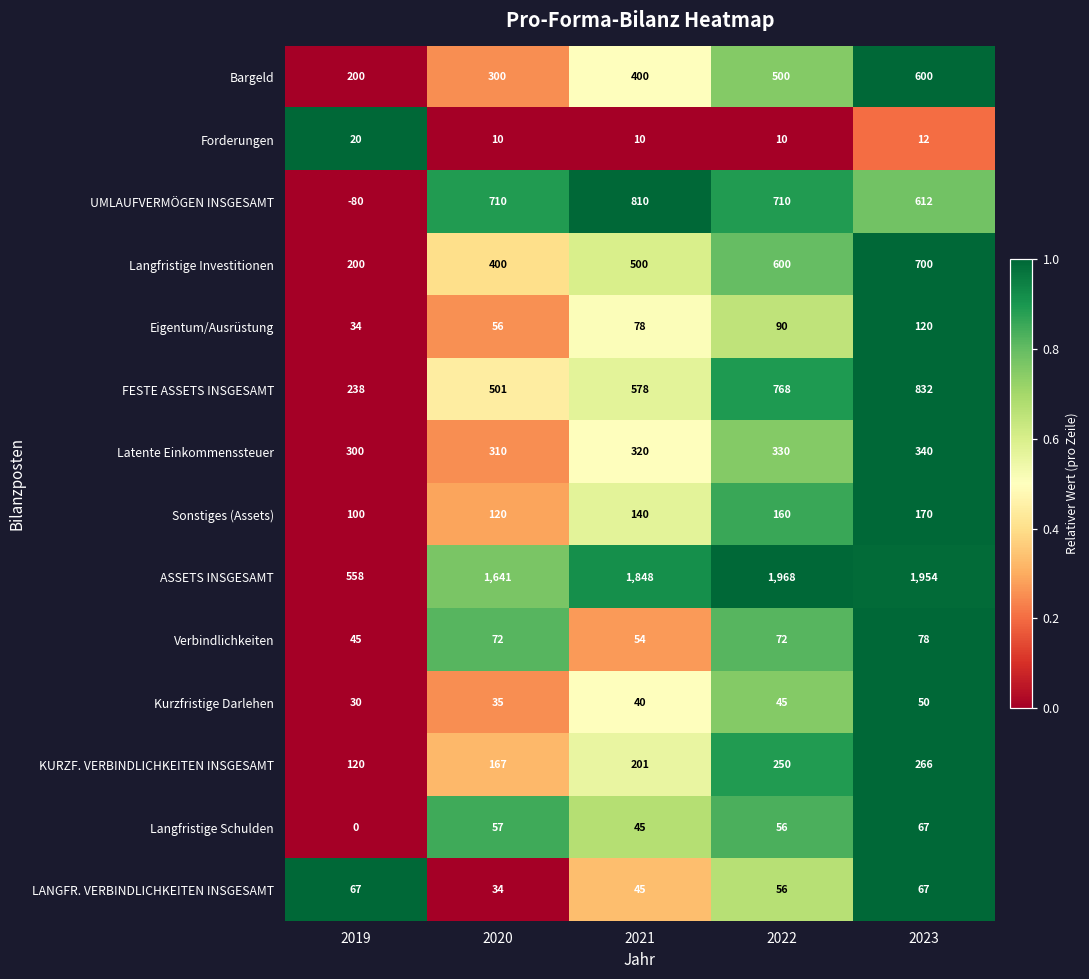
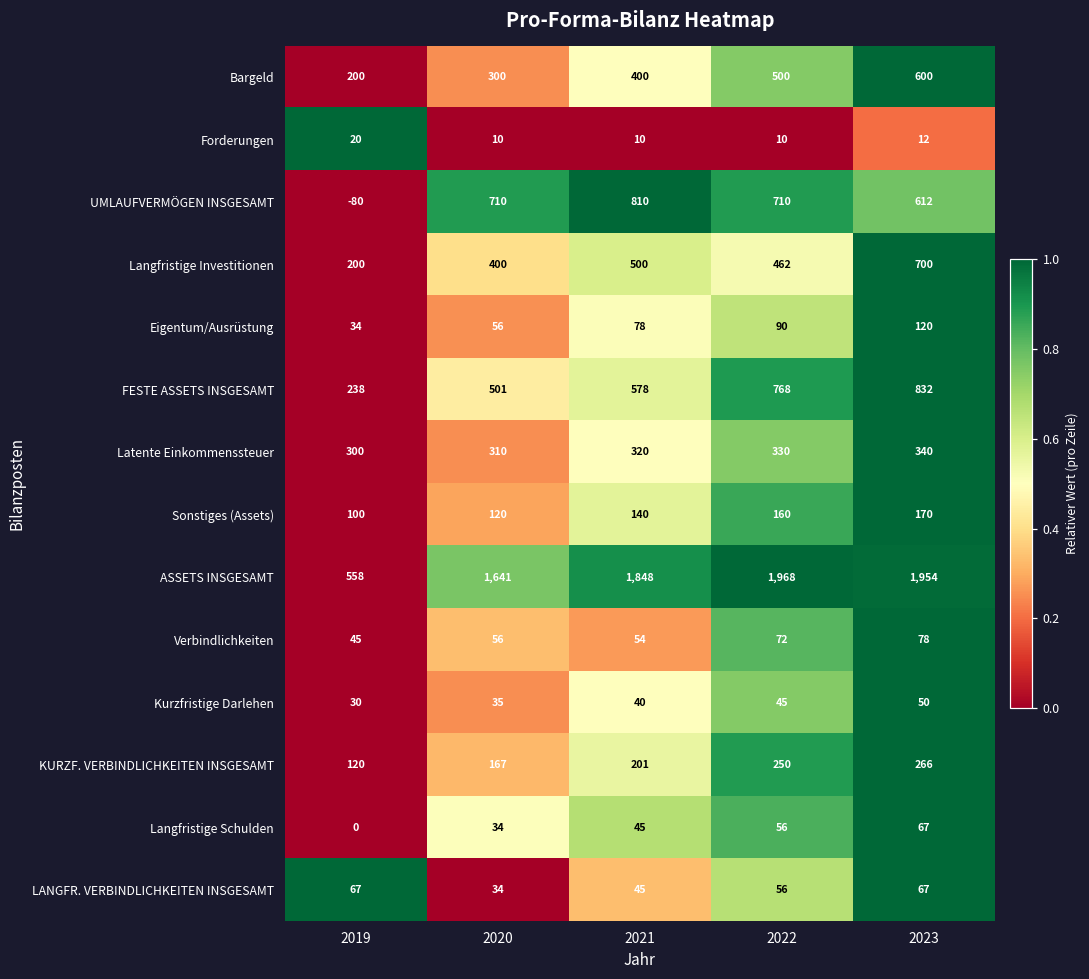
Langfristige Investitionen, 2022: 600 -> 462
Verbindlichkeiten, 2020: 72 -> 56
Langfristige Schulden, 2020: 57 -> 34
